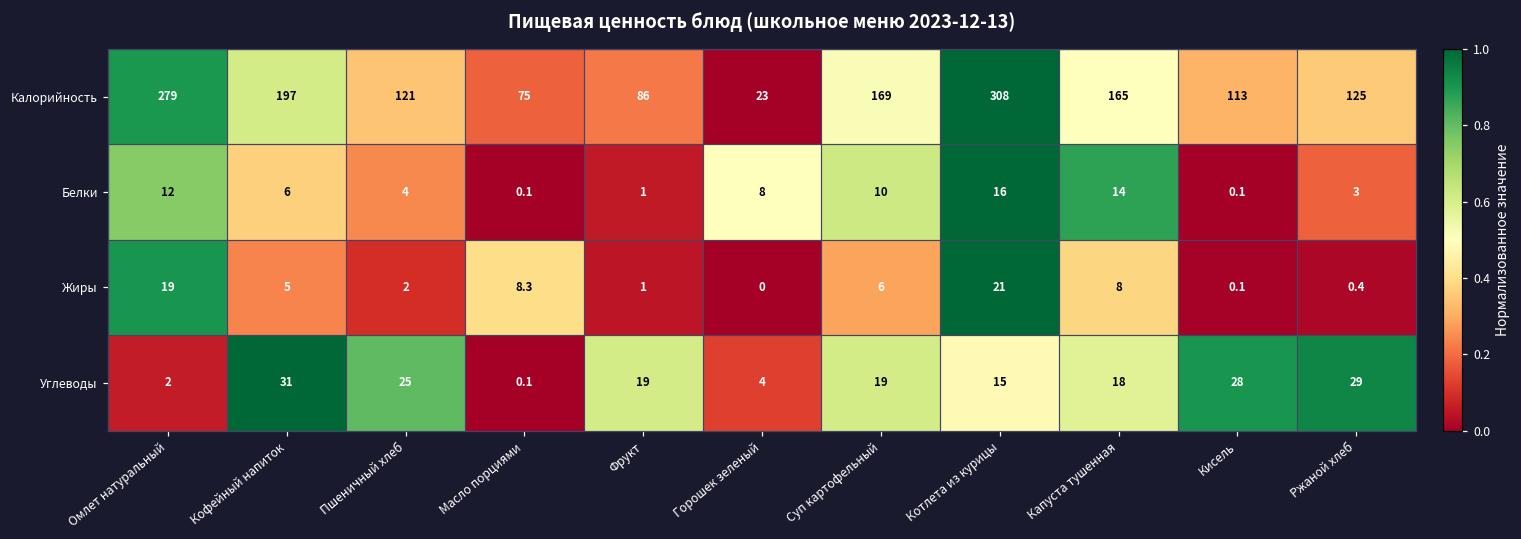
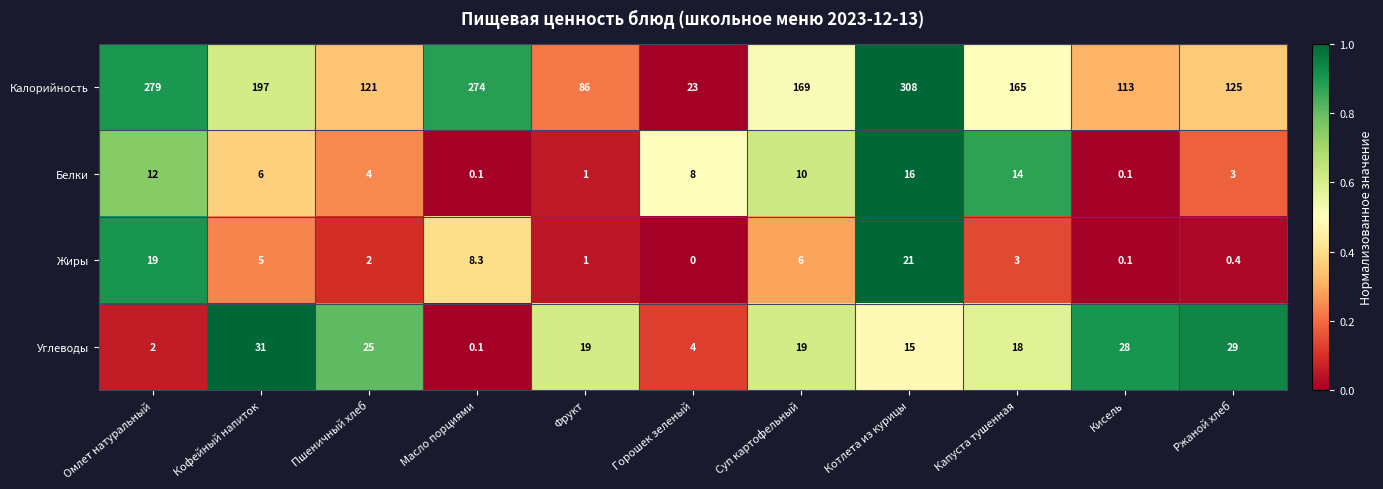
Калорийность, Масло порциями: 75 -> 274
Жиры, Капуста тушенная: 8 -> 3
